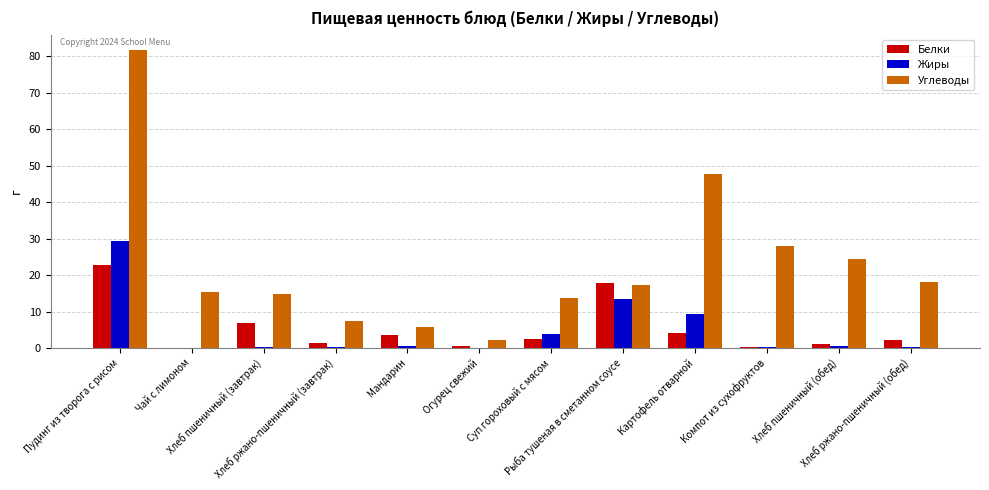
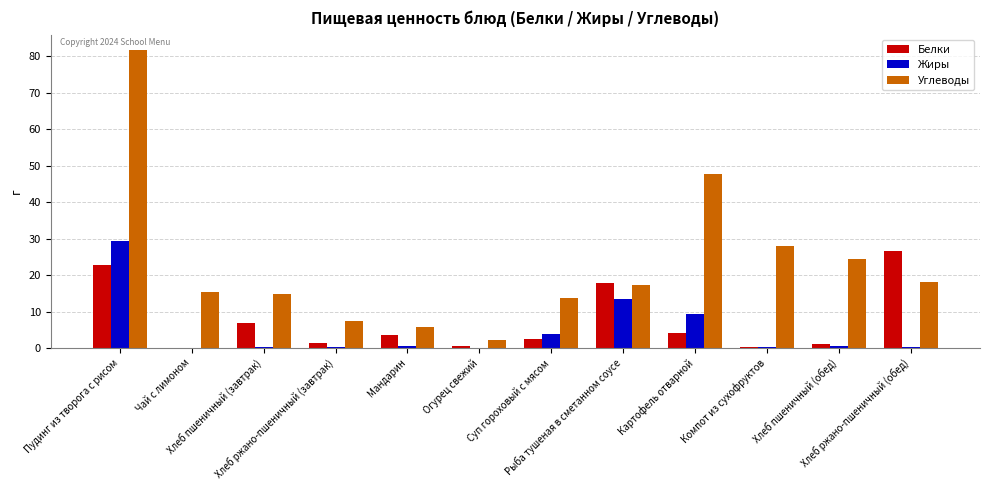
Белки, Хлеб ржано-пшеничный (обед): 2 -> 27
